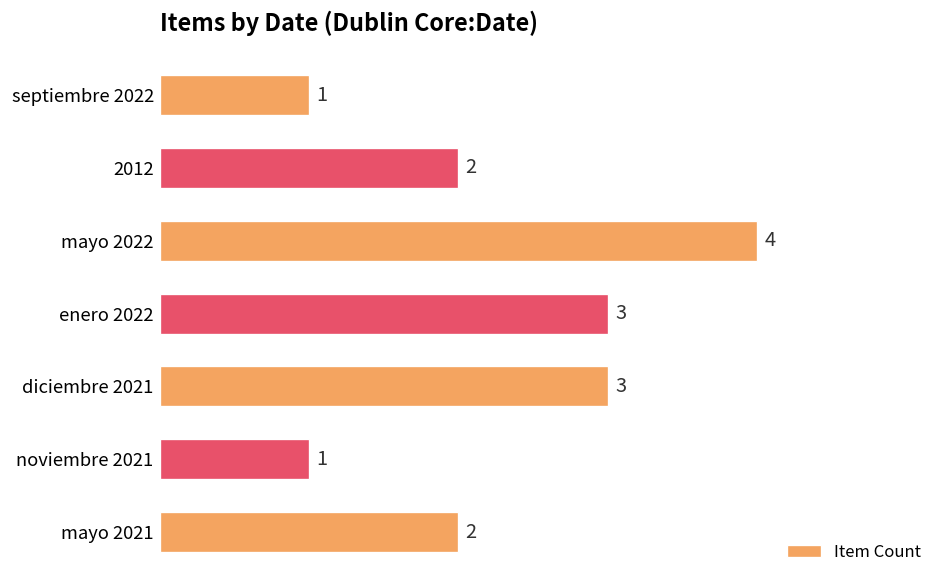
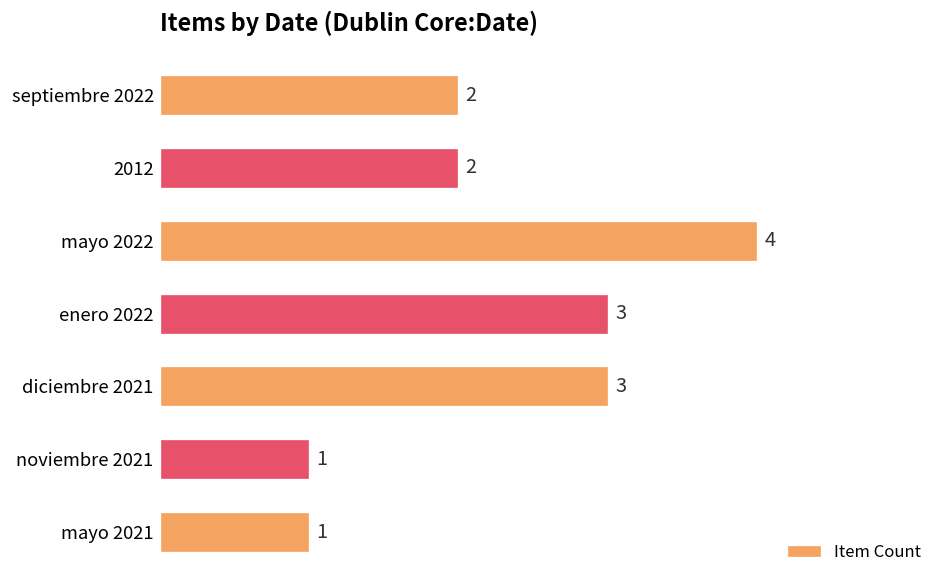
septiembre 2022: 1 -> 2
mayo 2021: 2 -> 1
